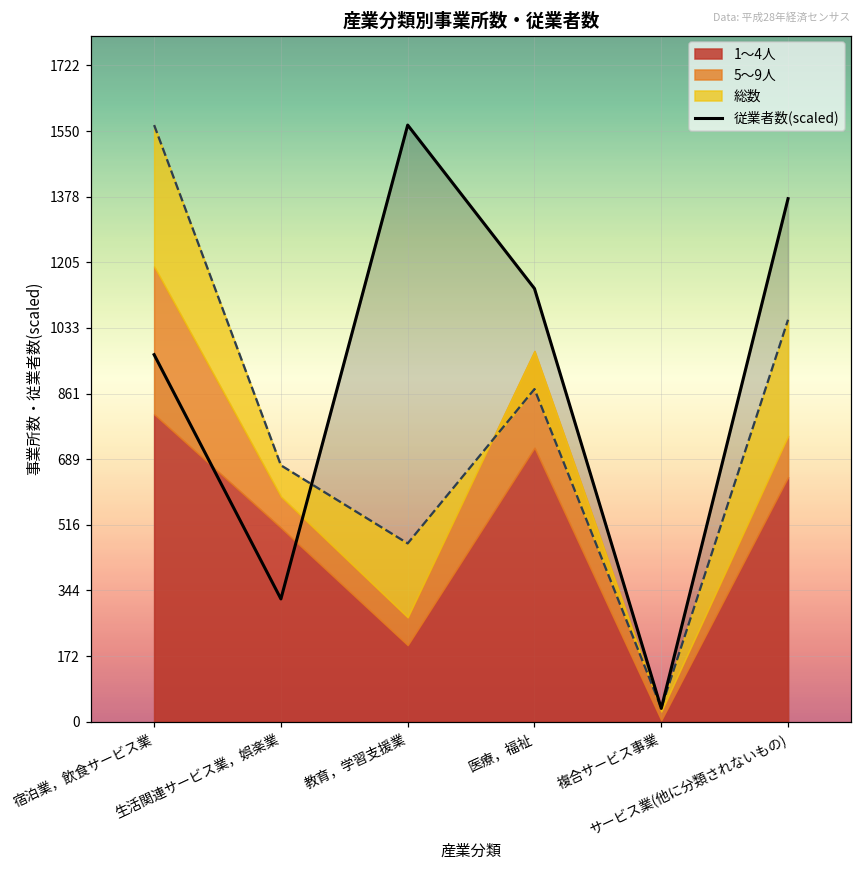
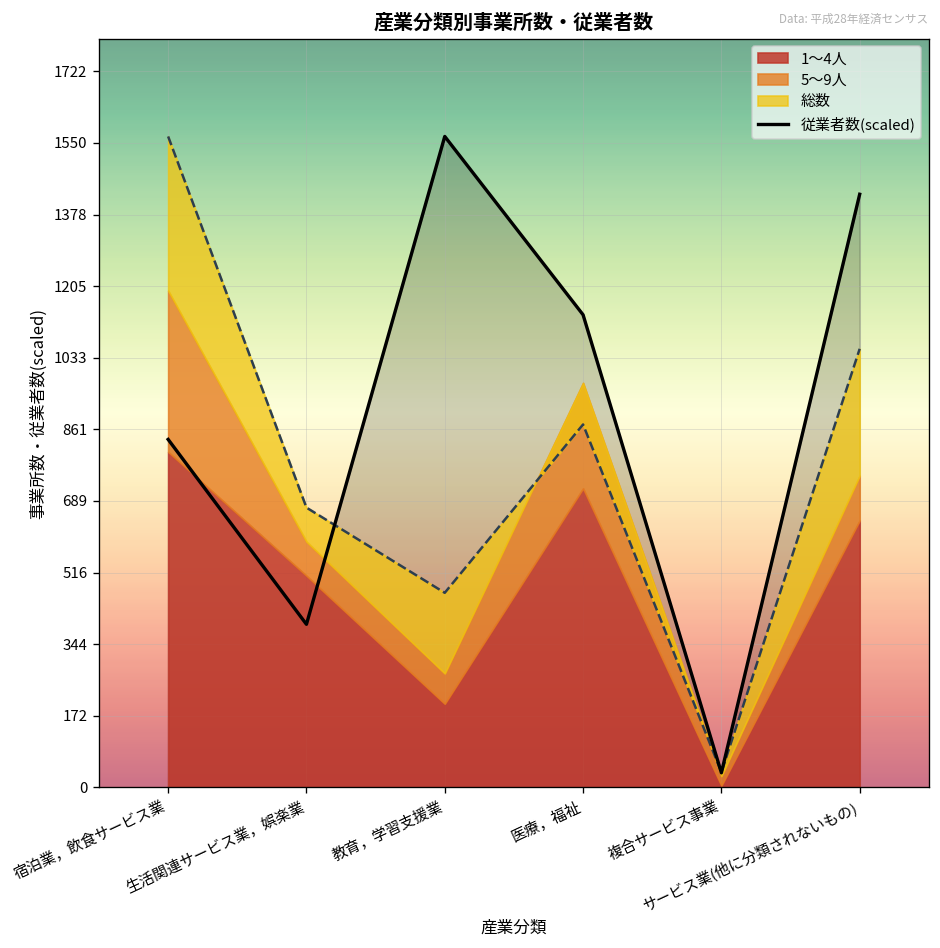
従業者数(scaled), 宿泊業，飲食サービス業: 960 -> 840
従業者数(scaled), 生活関連サービス業，娯楽業: 320 -> 390
従業者数(scaled), サービス業(他に分類されないもの): 1370 -> 1430
